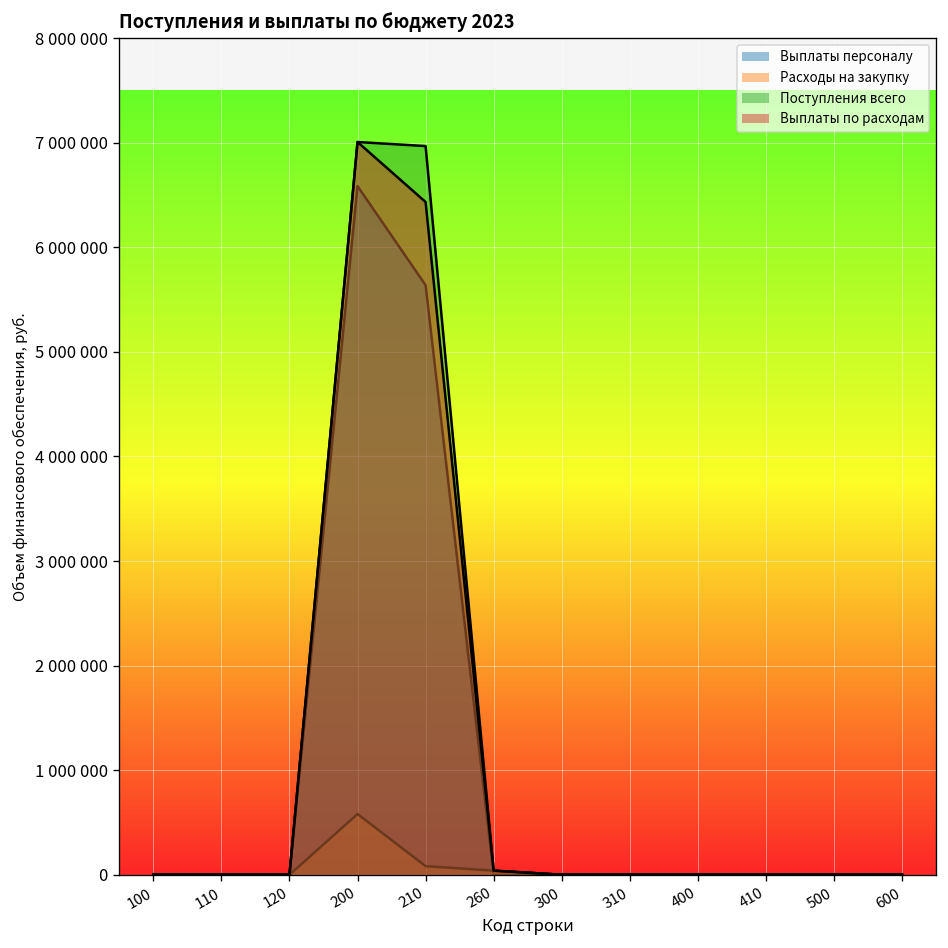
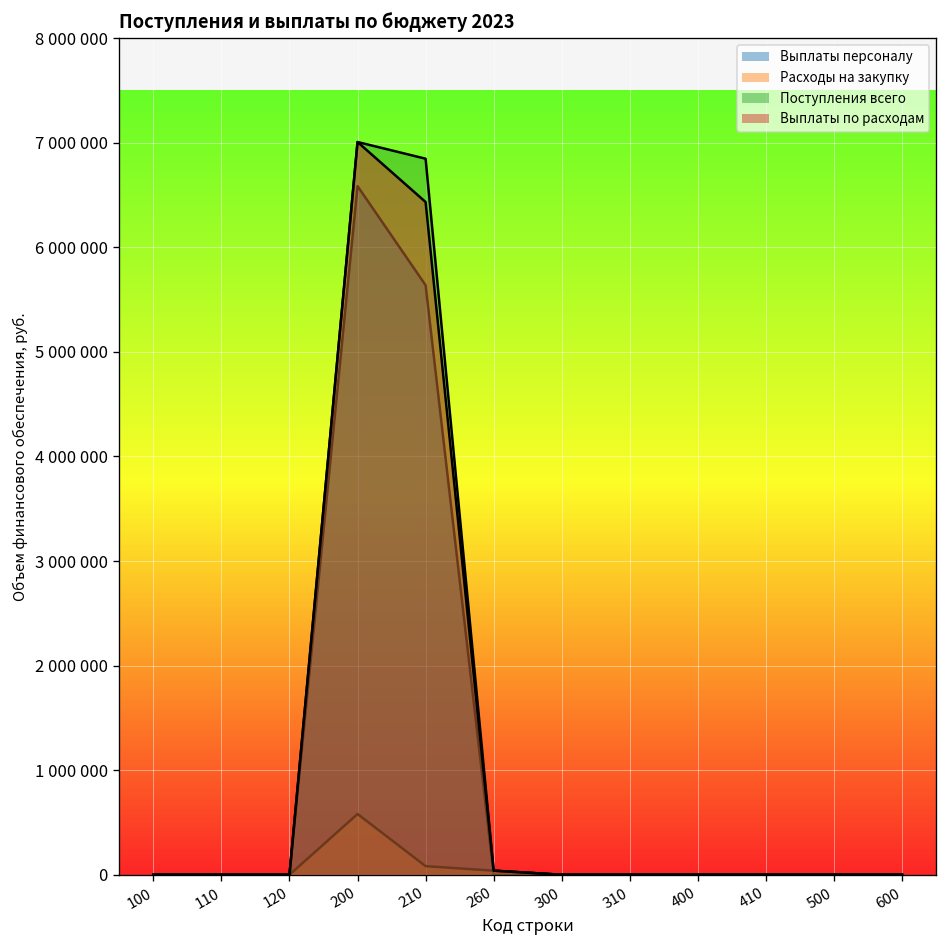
Поступления всего, 210: 7000000 -> 6800000
